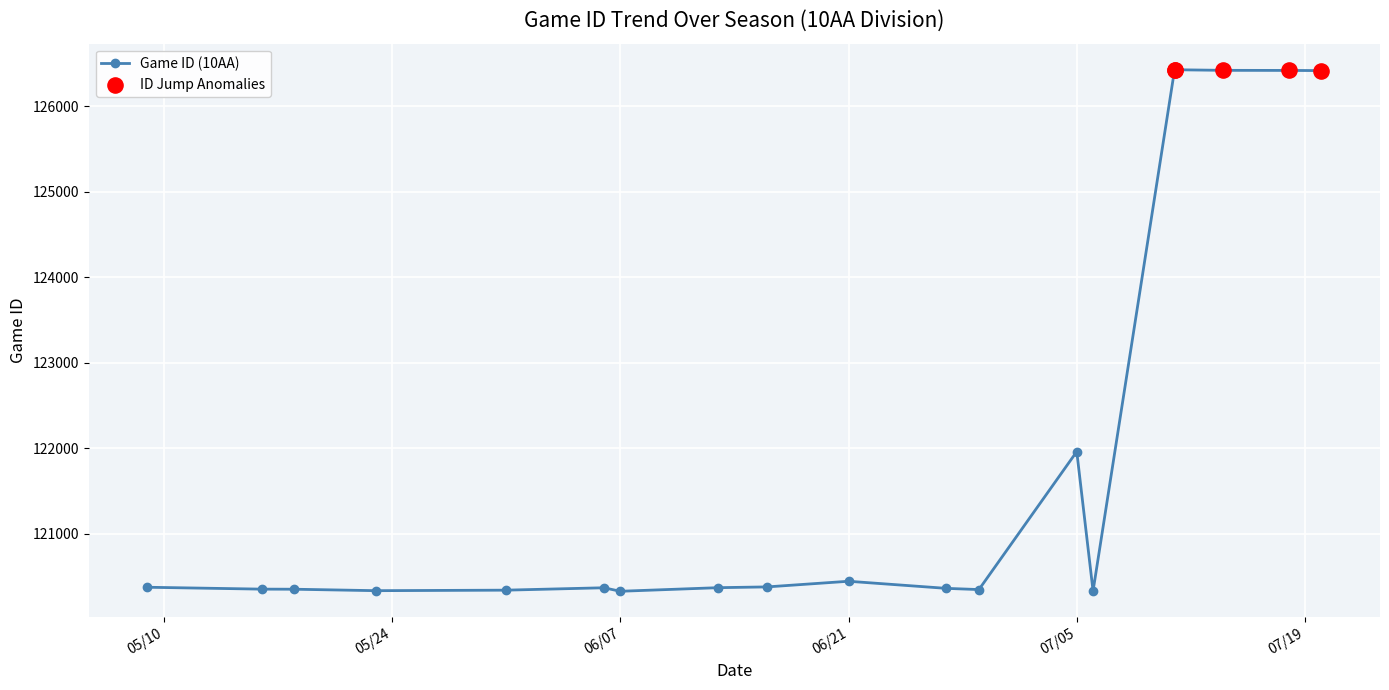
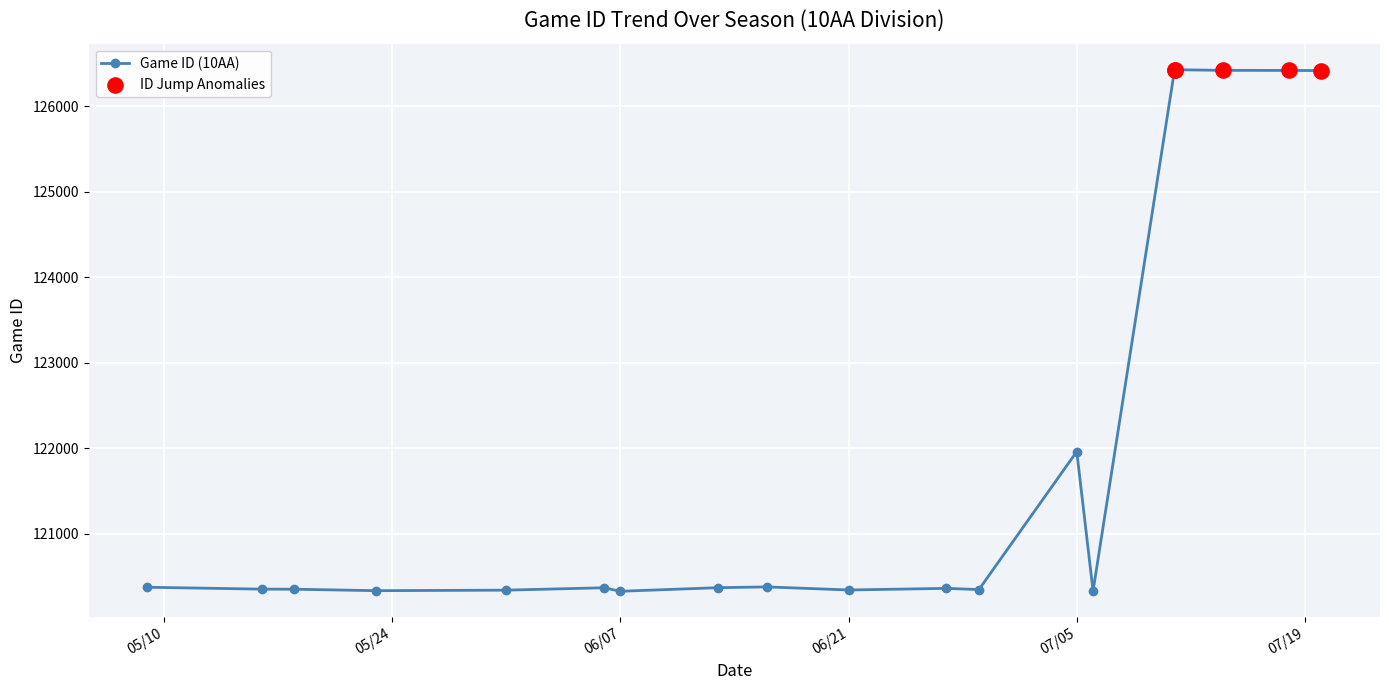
Game ID (10AA), 06/21: 120400 -> 120300
